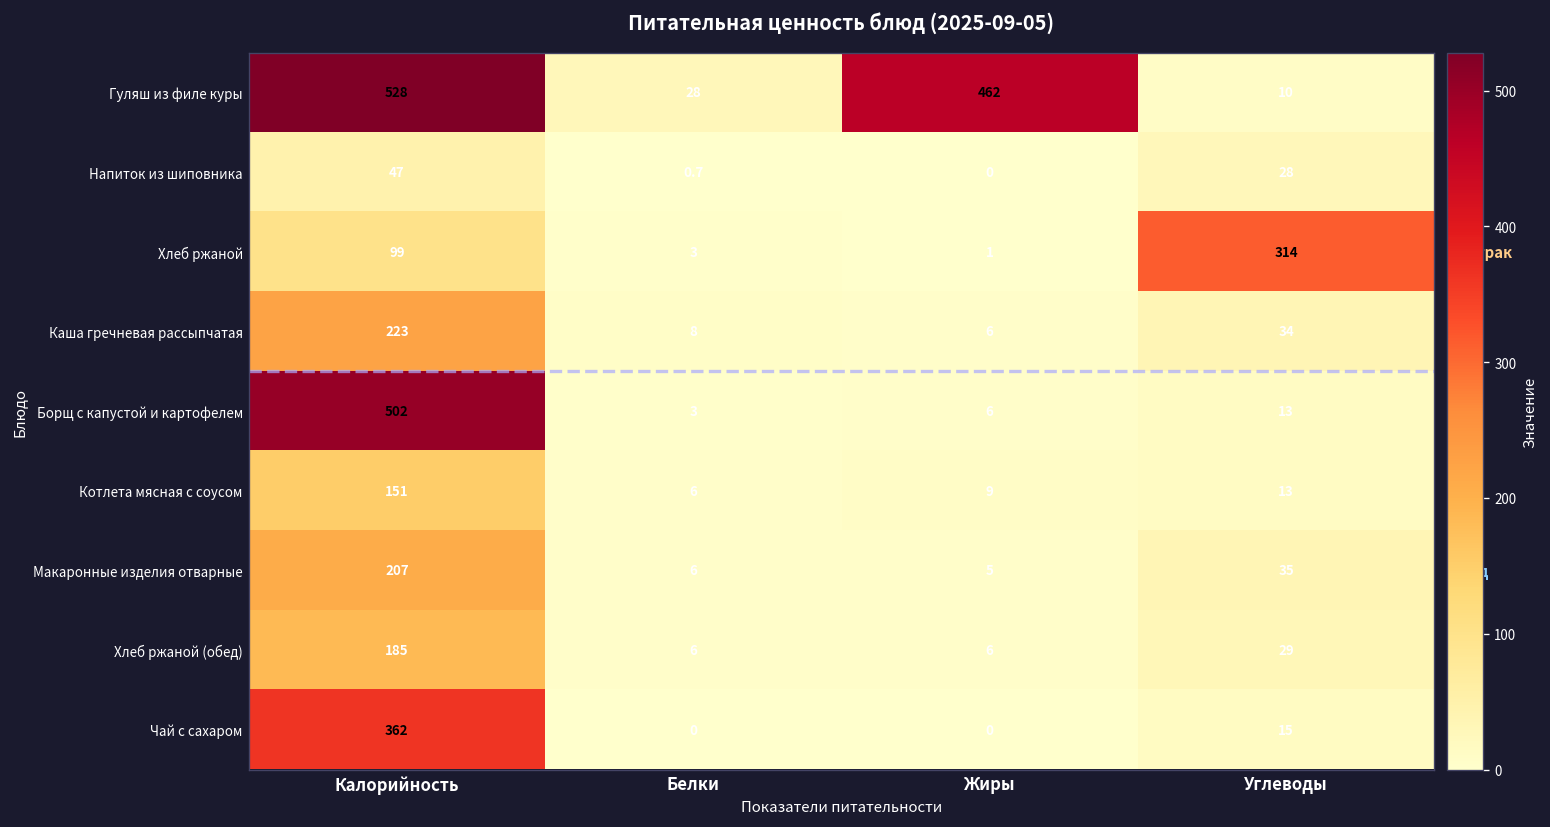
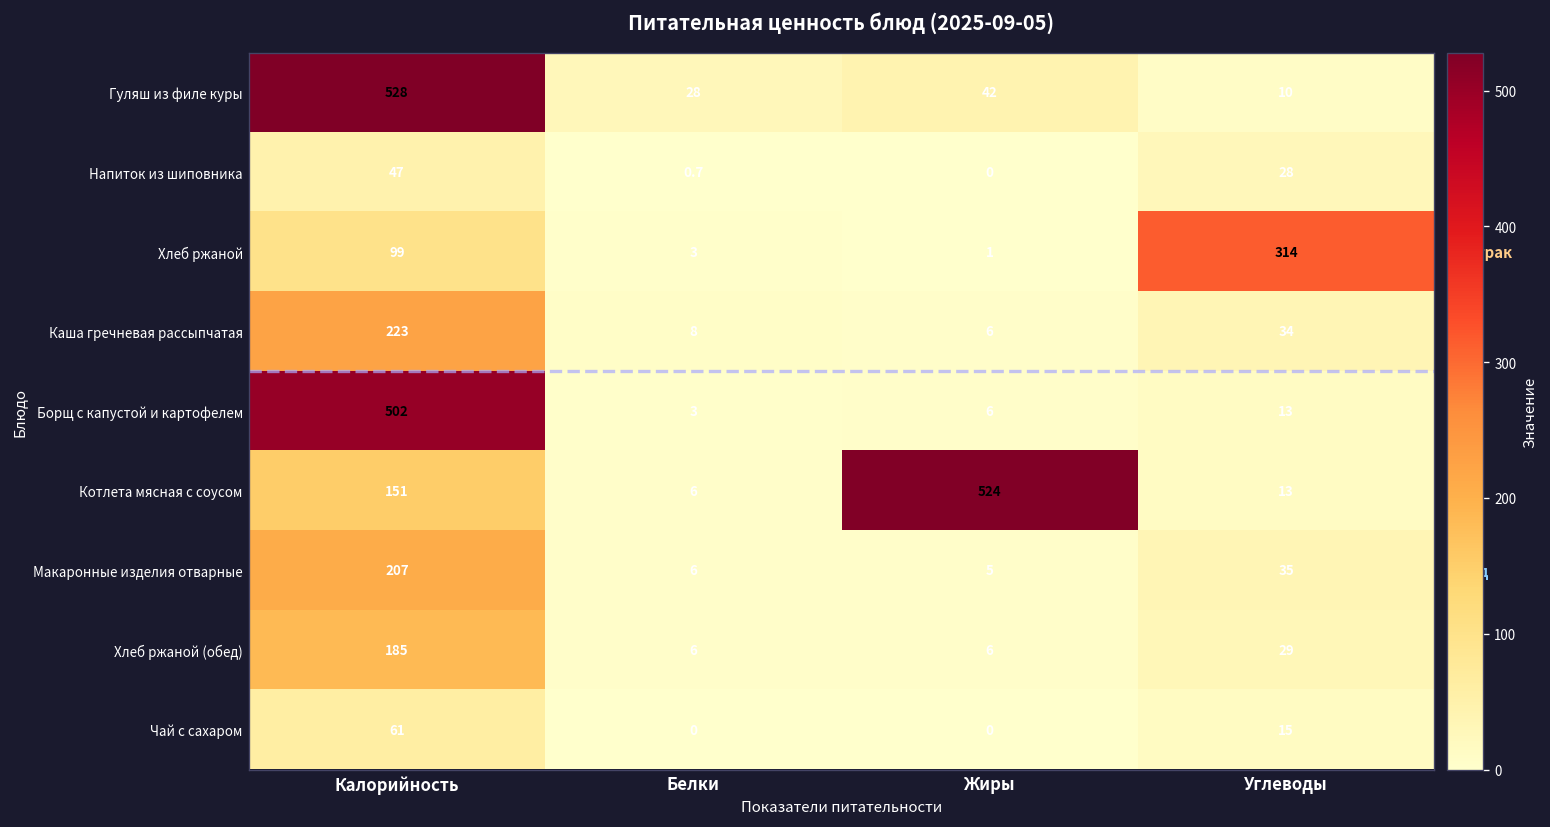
Гуляш из филе куры, Жиры: 462 -> 42
Котлета мясная с соусом, Жиры: 9 -> 524
Чай с сахаром, Калорийность: 362 -> 61
